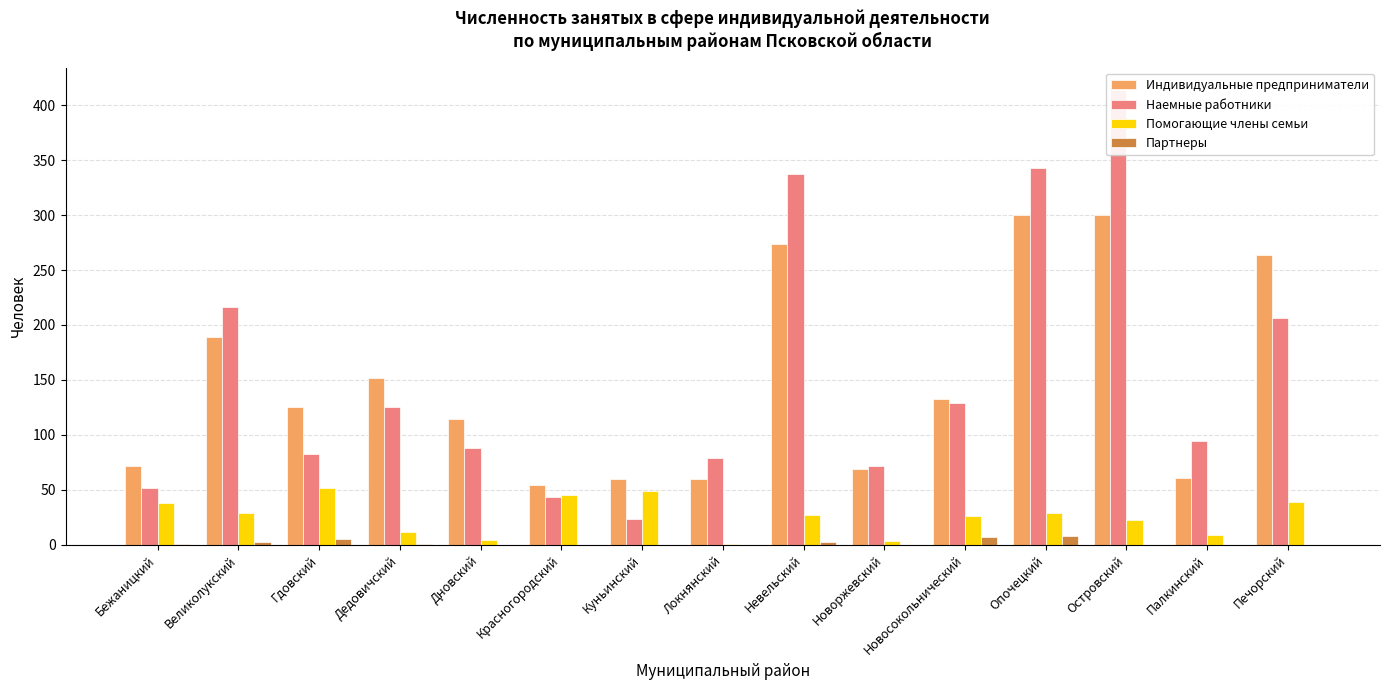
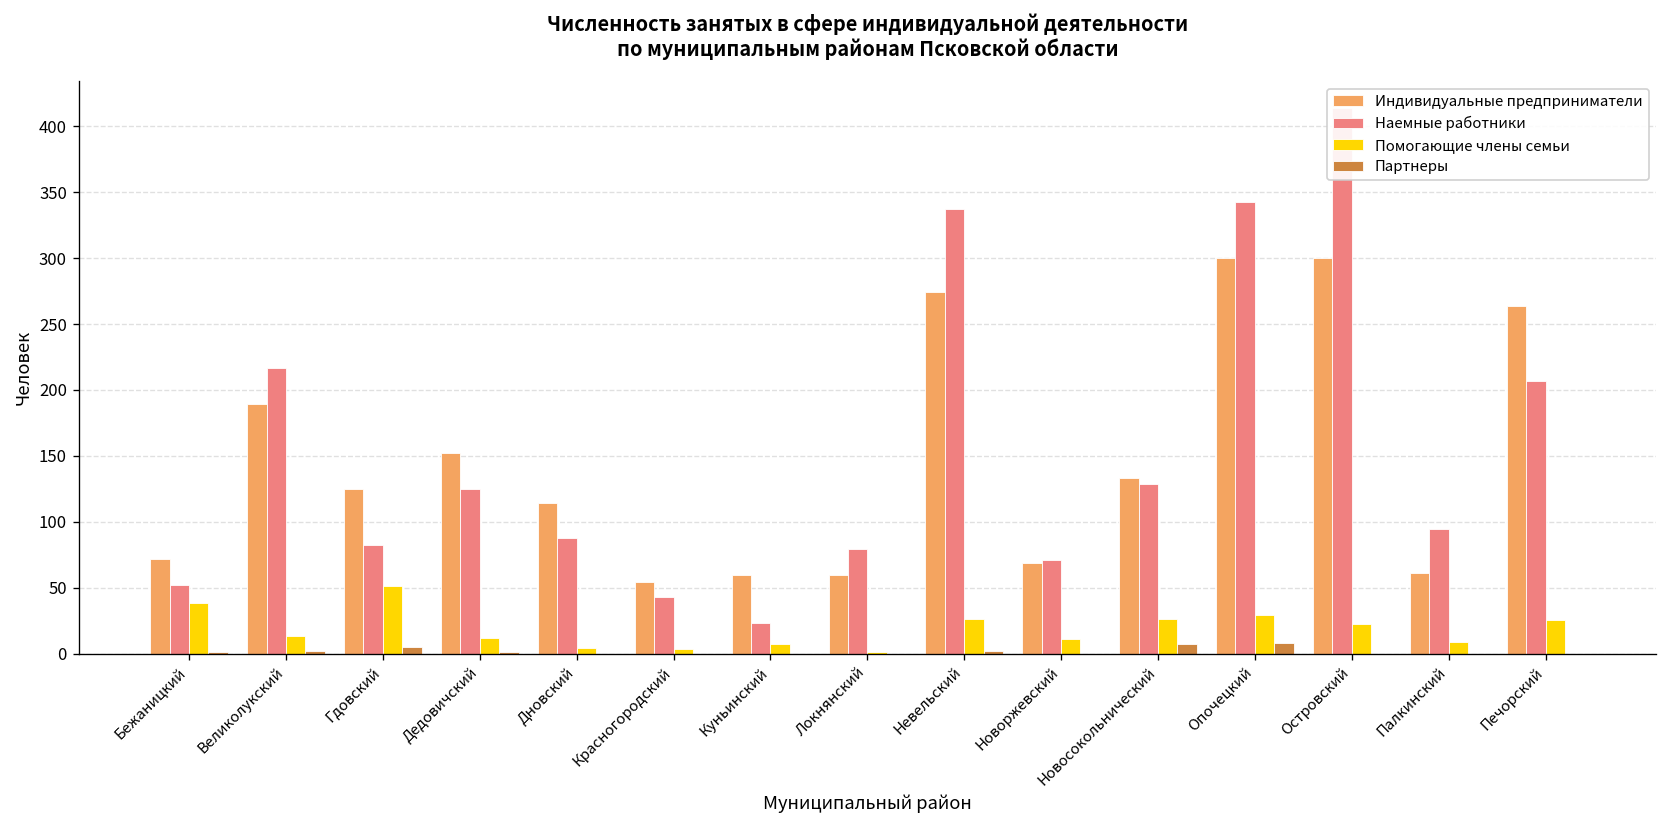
Помогающие члены семьи, Великолукский: 29 -> 14
Помогающие члены семьи, Красногородский: 45 -> 4
Помогающие члены семьи, Куньинский: 49 -> 7
Помогающие члены семьи, Новоржевский: 4 -> 11
Помогающие члены семьи, Печорский: 39 -> 25
